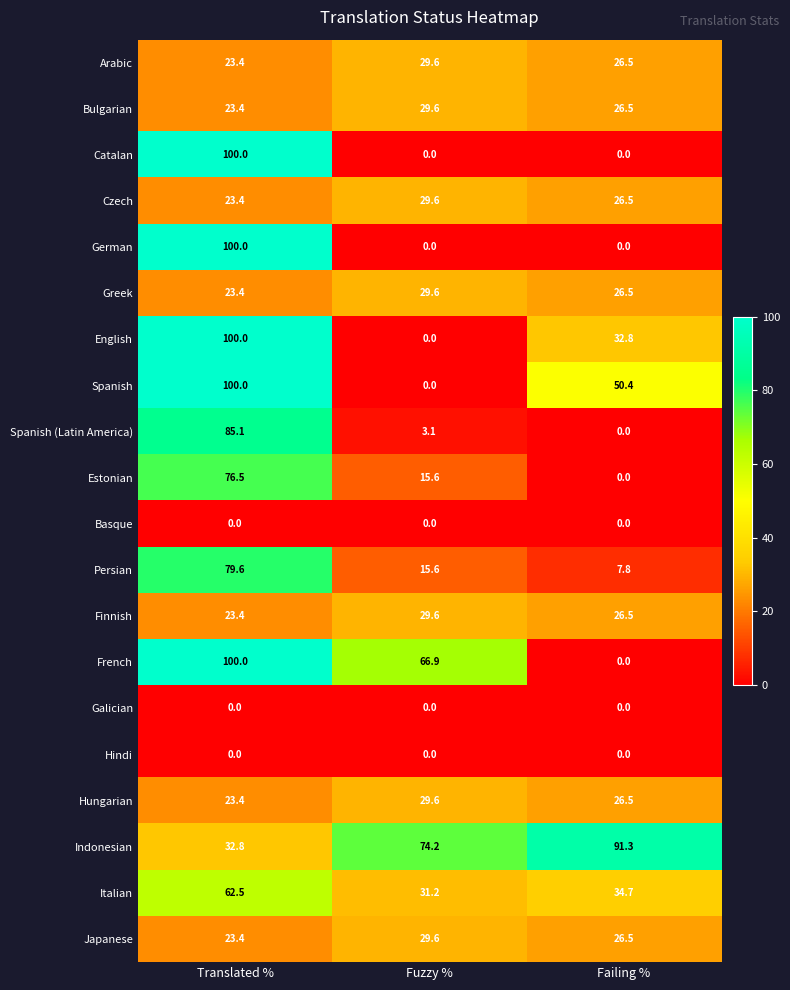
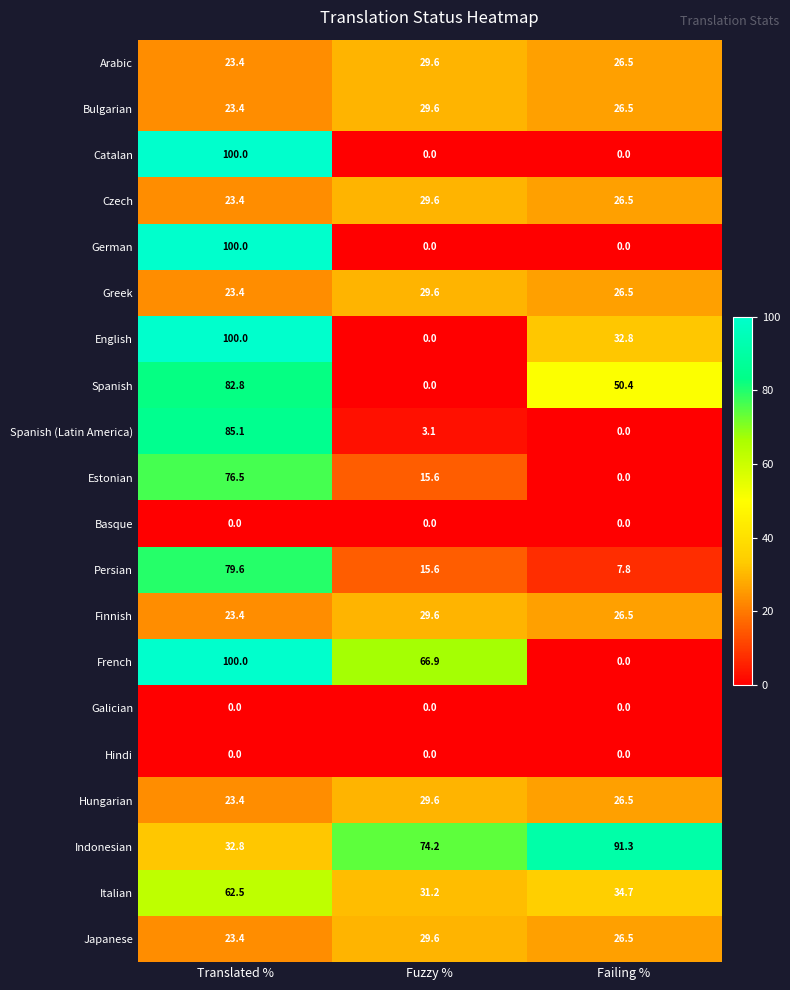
Spanish, Translated %: 100.0 -> 82.8
